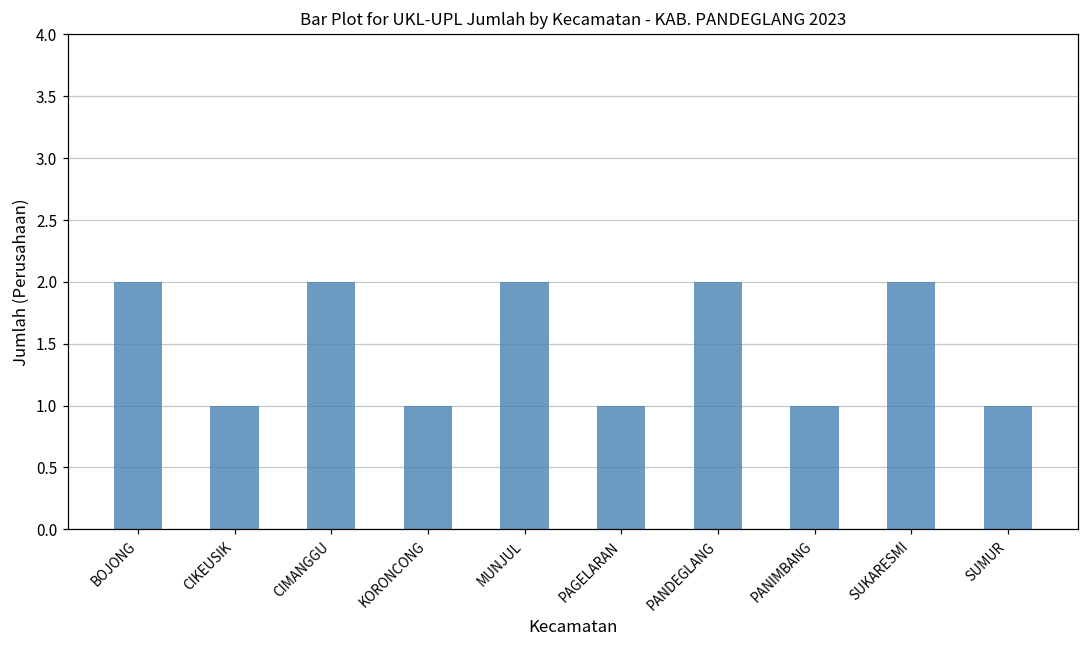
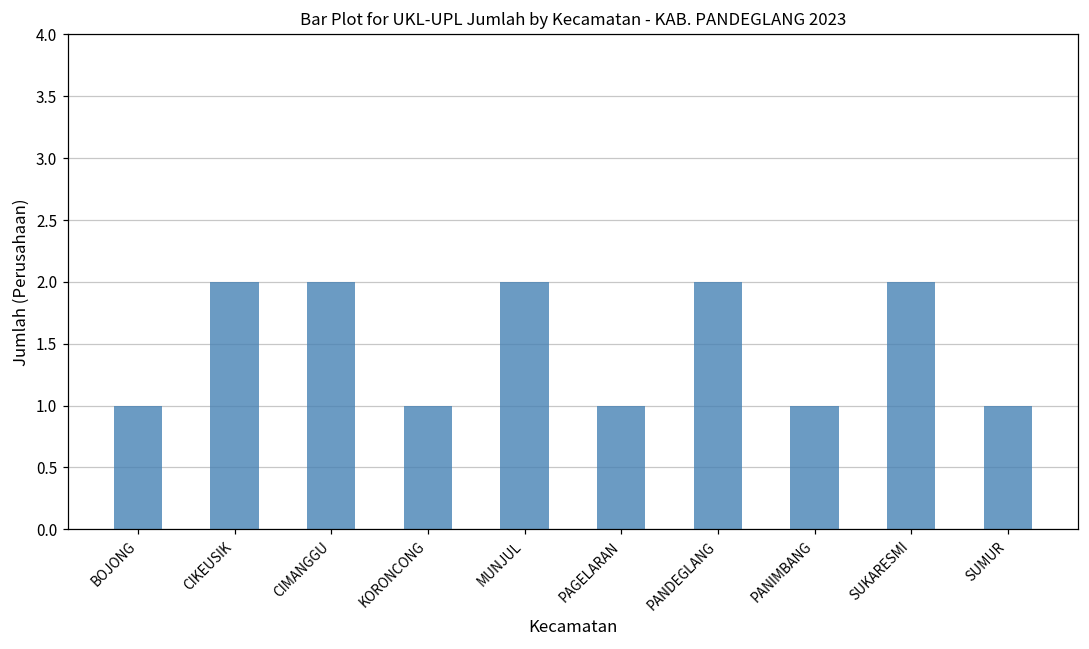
BOJONG: 2 -> 1
CIKEUSIK: 1 -> 2
